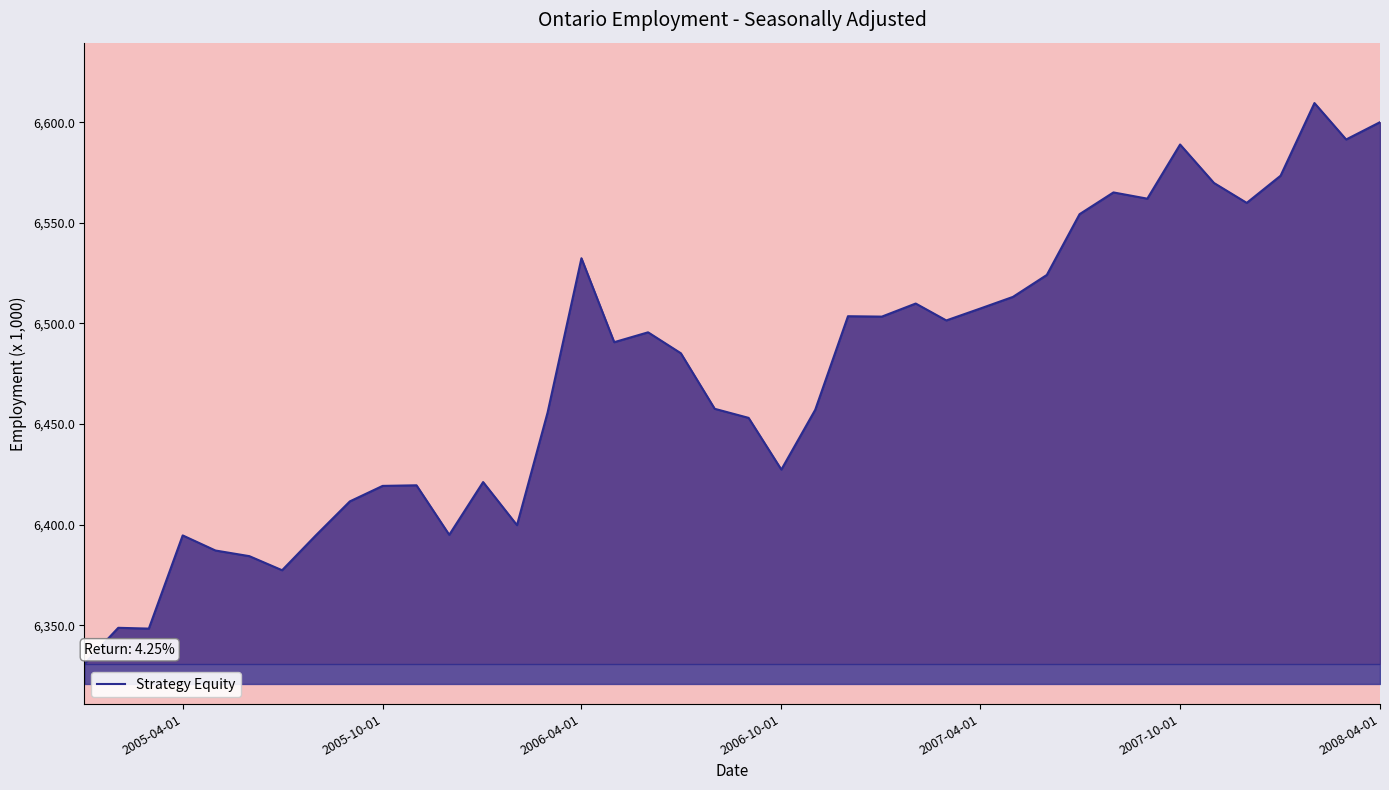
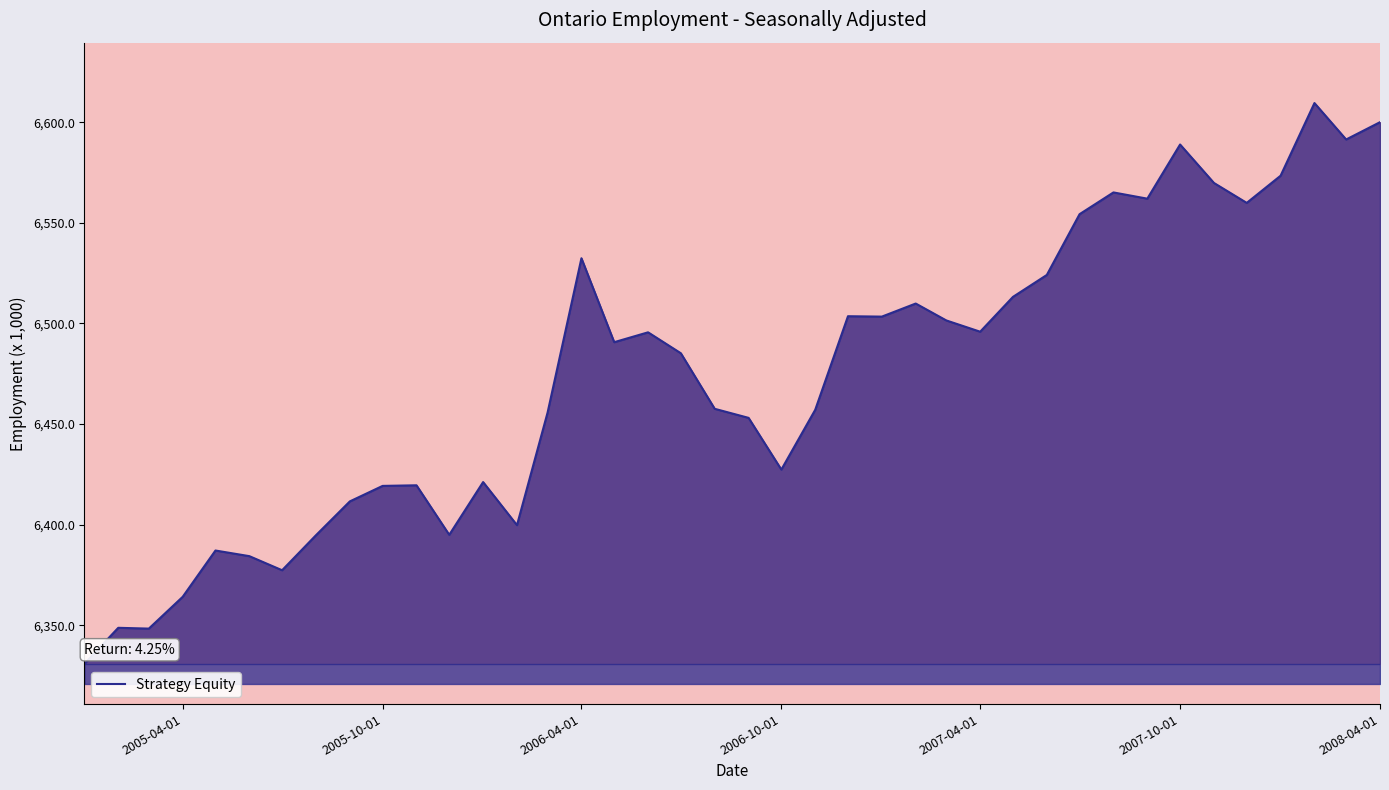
2005-04-01: 6,395 -> 6,364
2007-04-01: 6,507 -> 6,496
